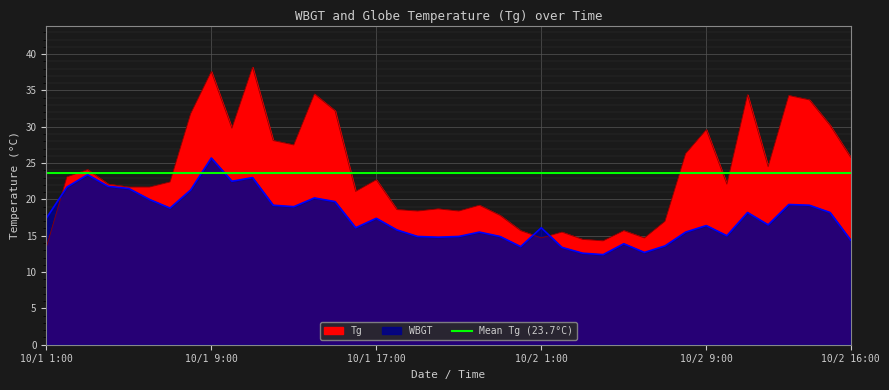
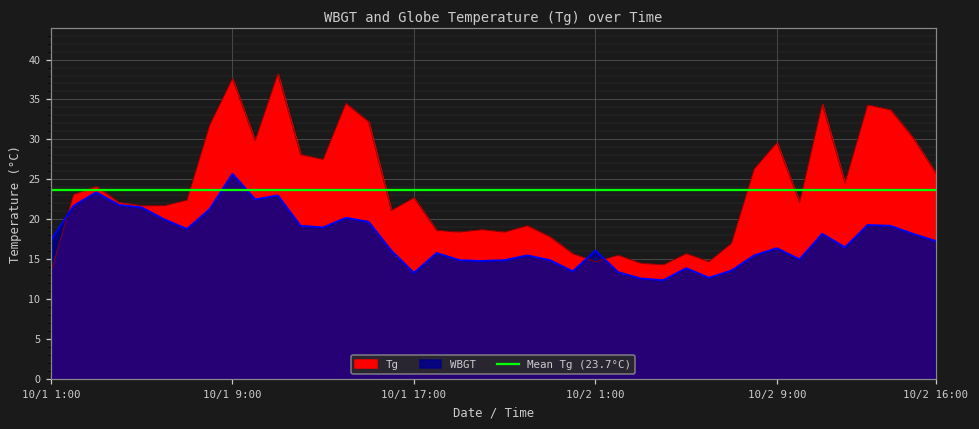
WBGT, 10/1 17:00: 17 -> 13
WBGT, 10/2 16:00: 14 -> 17
